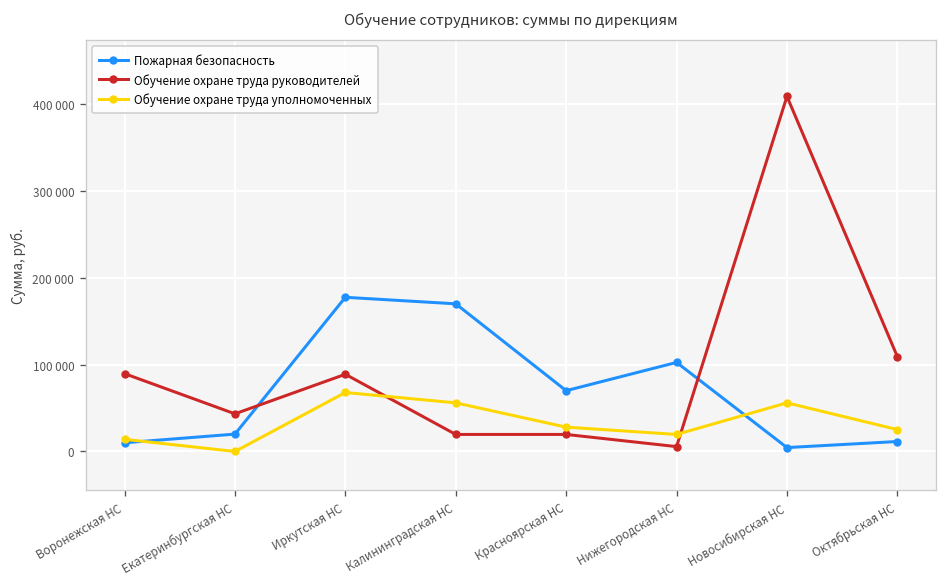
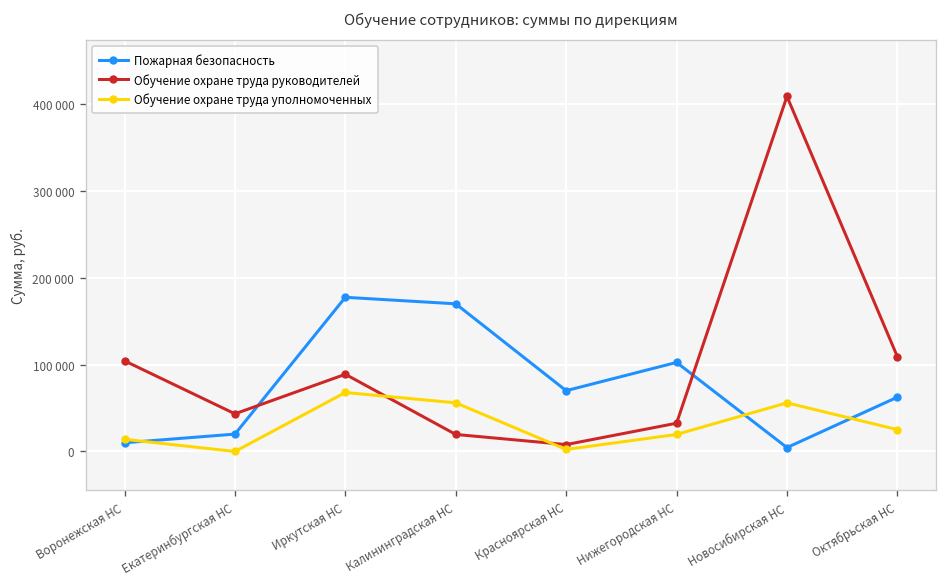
Обучение охране труда руководителей, Воронежская НС: 90000 -> 100000
Обучение охране труда руководителей, Красноярская НС: 20000 -> 10000
Обучение охране труда уполномоченных, Красноярская НС: 30000 -> 0
Обучение охране труда руководителей, Нижегородская НС: 10000 -> 30000
Пожарная безопасность, Октябрьская НС: 10000 -> 60000
